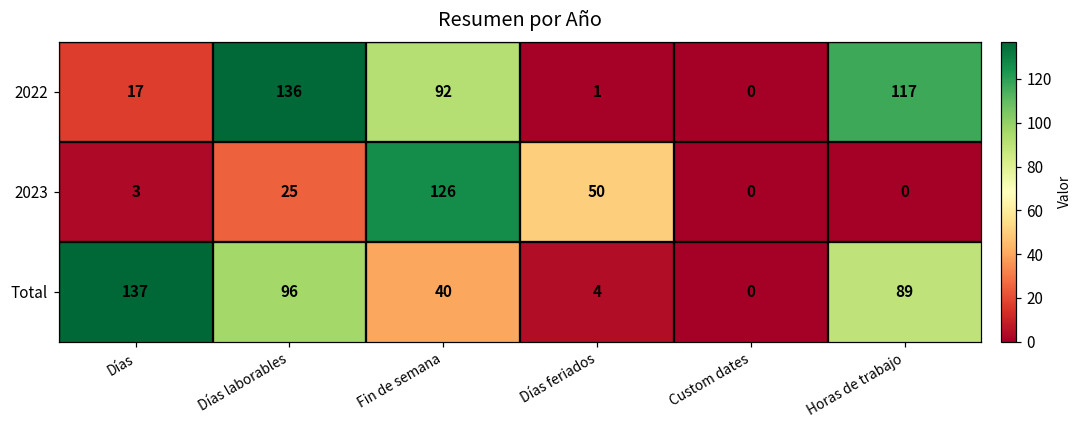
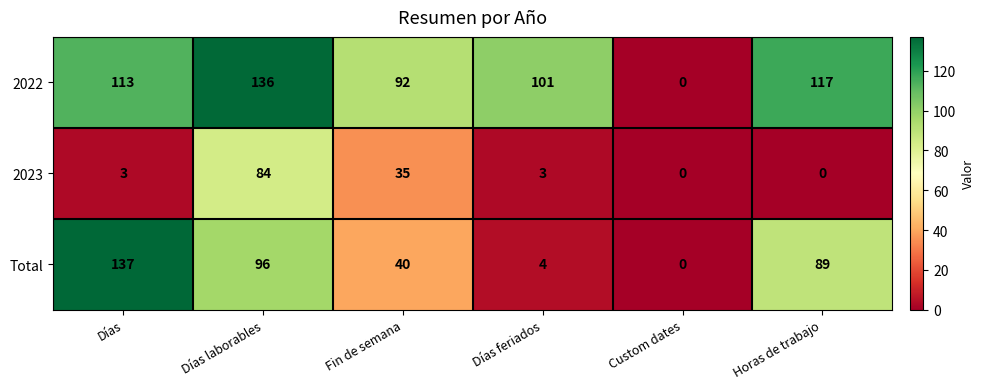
2022, Días: 17 -> 113
2022, Días feriados: 1 -> 101
2023, Días laborables: 25 -> 84
2023, Fin de semana: 126 -> 35
2023, Días feriados: 50 -> 3
